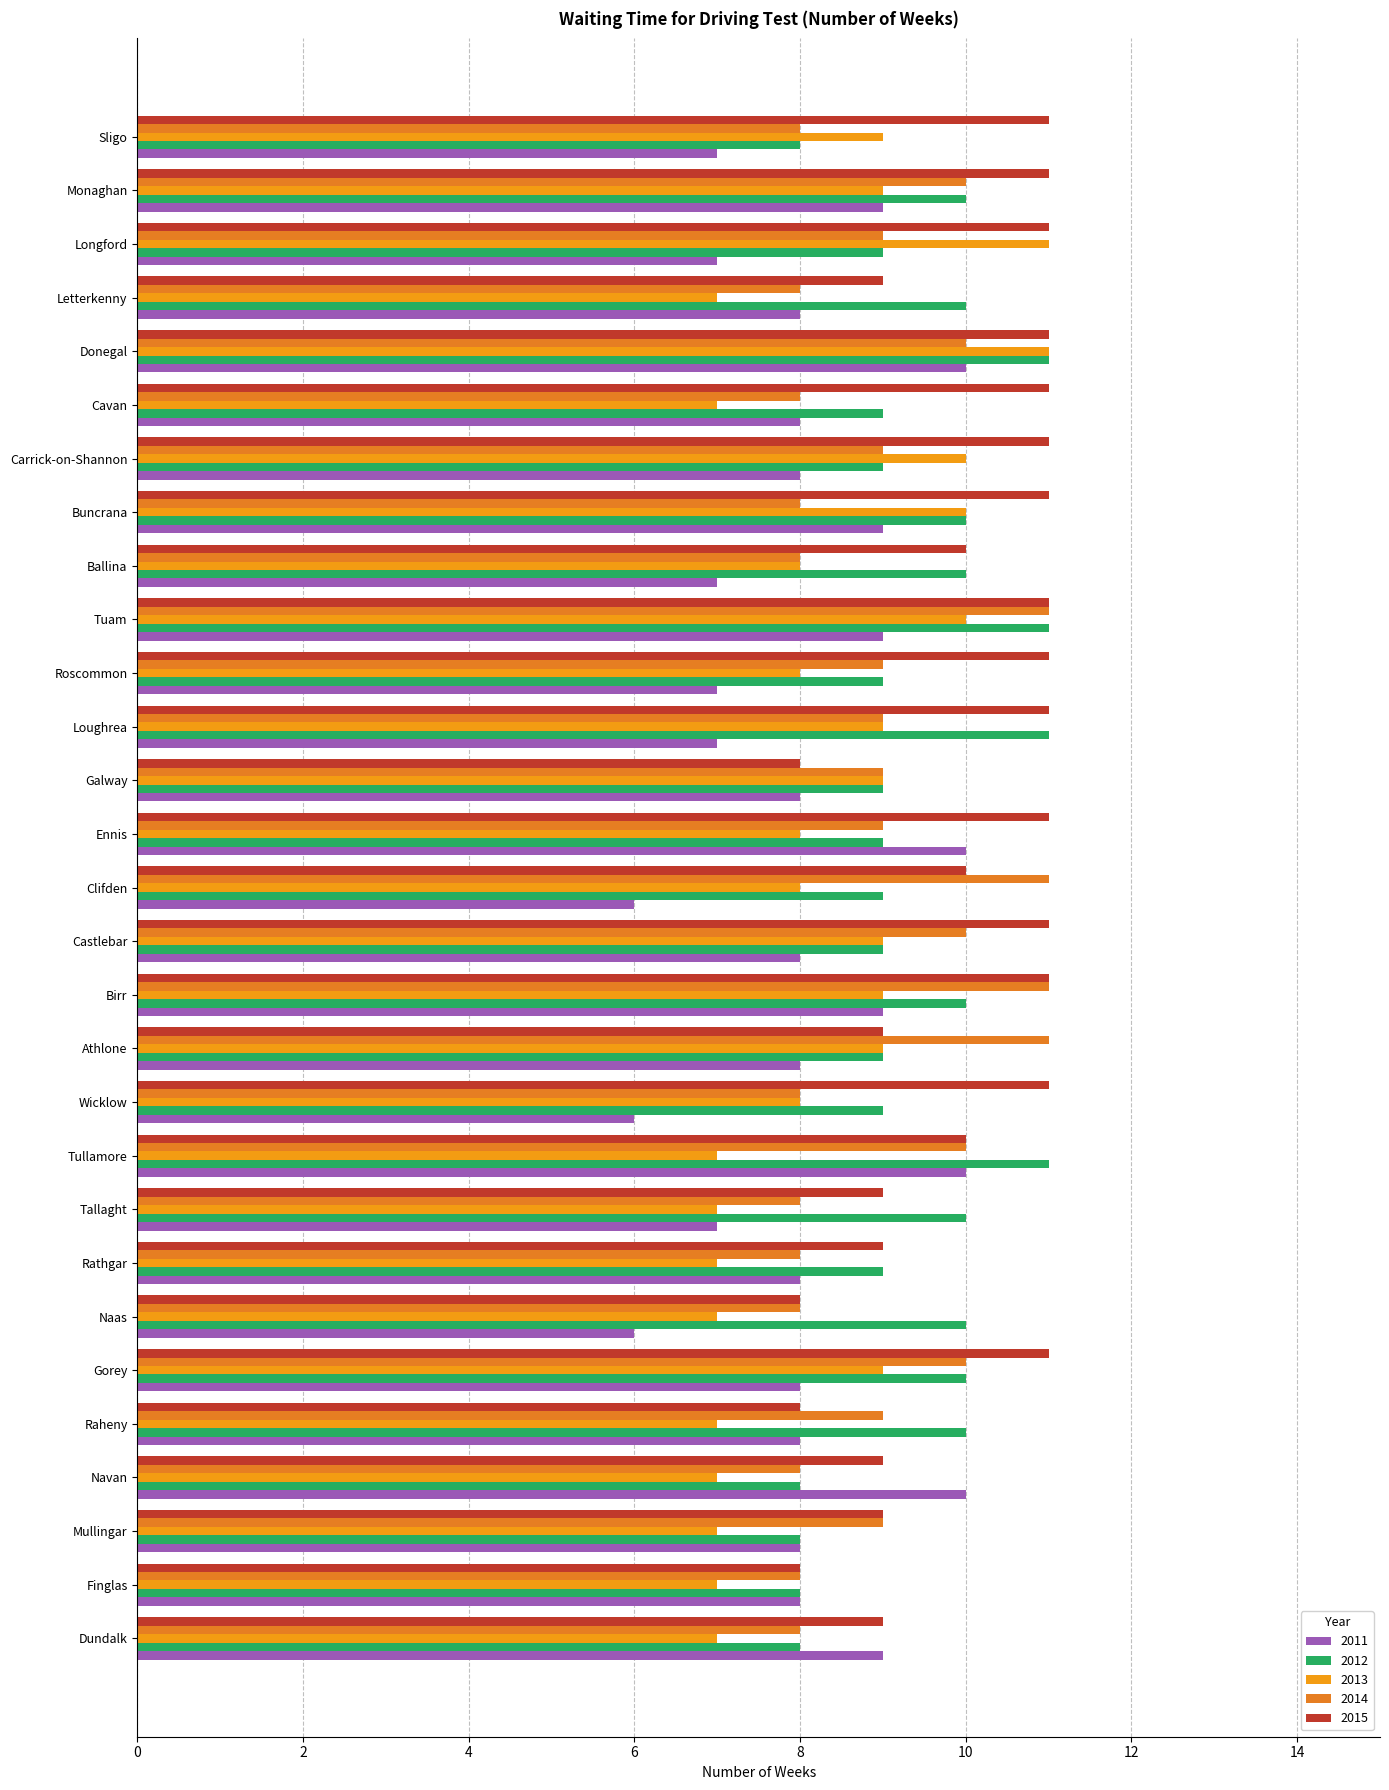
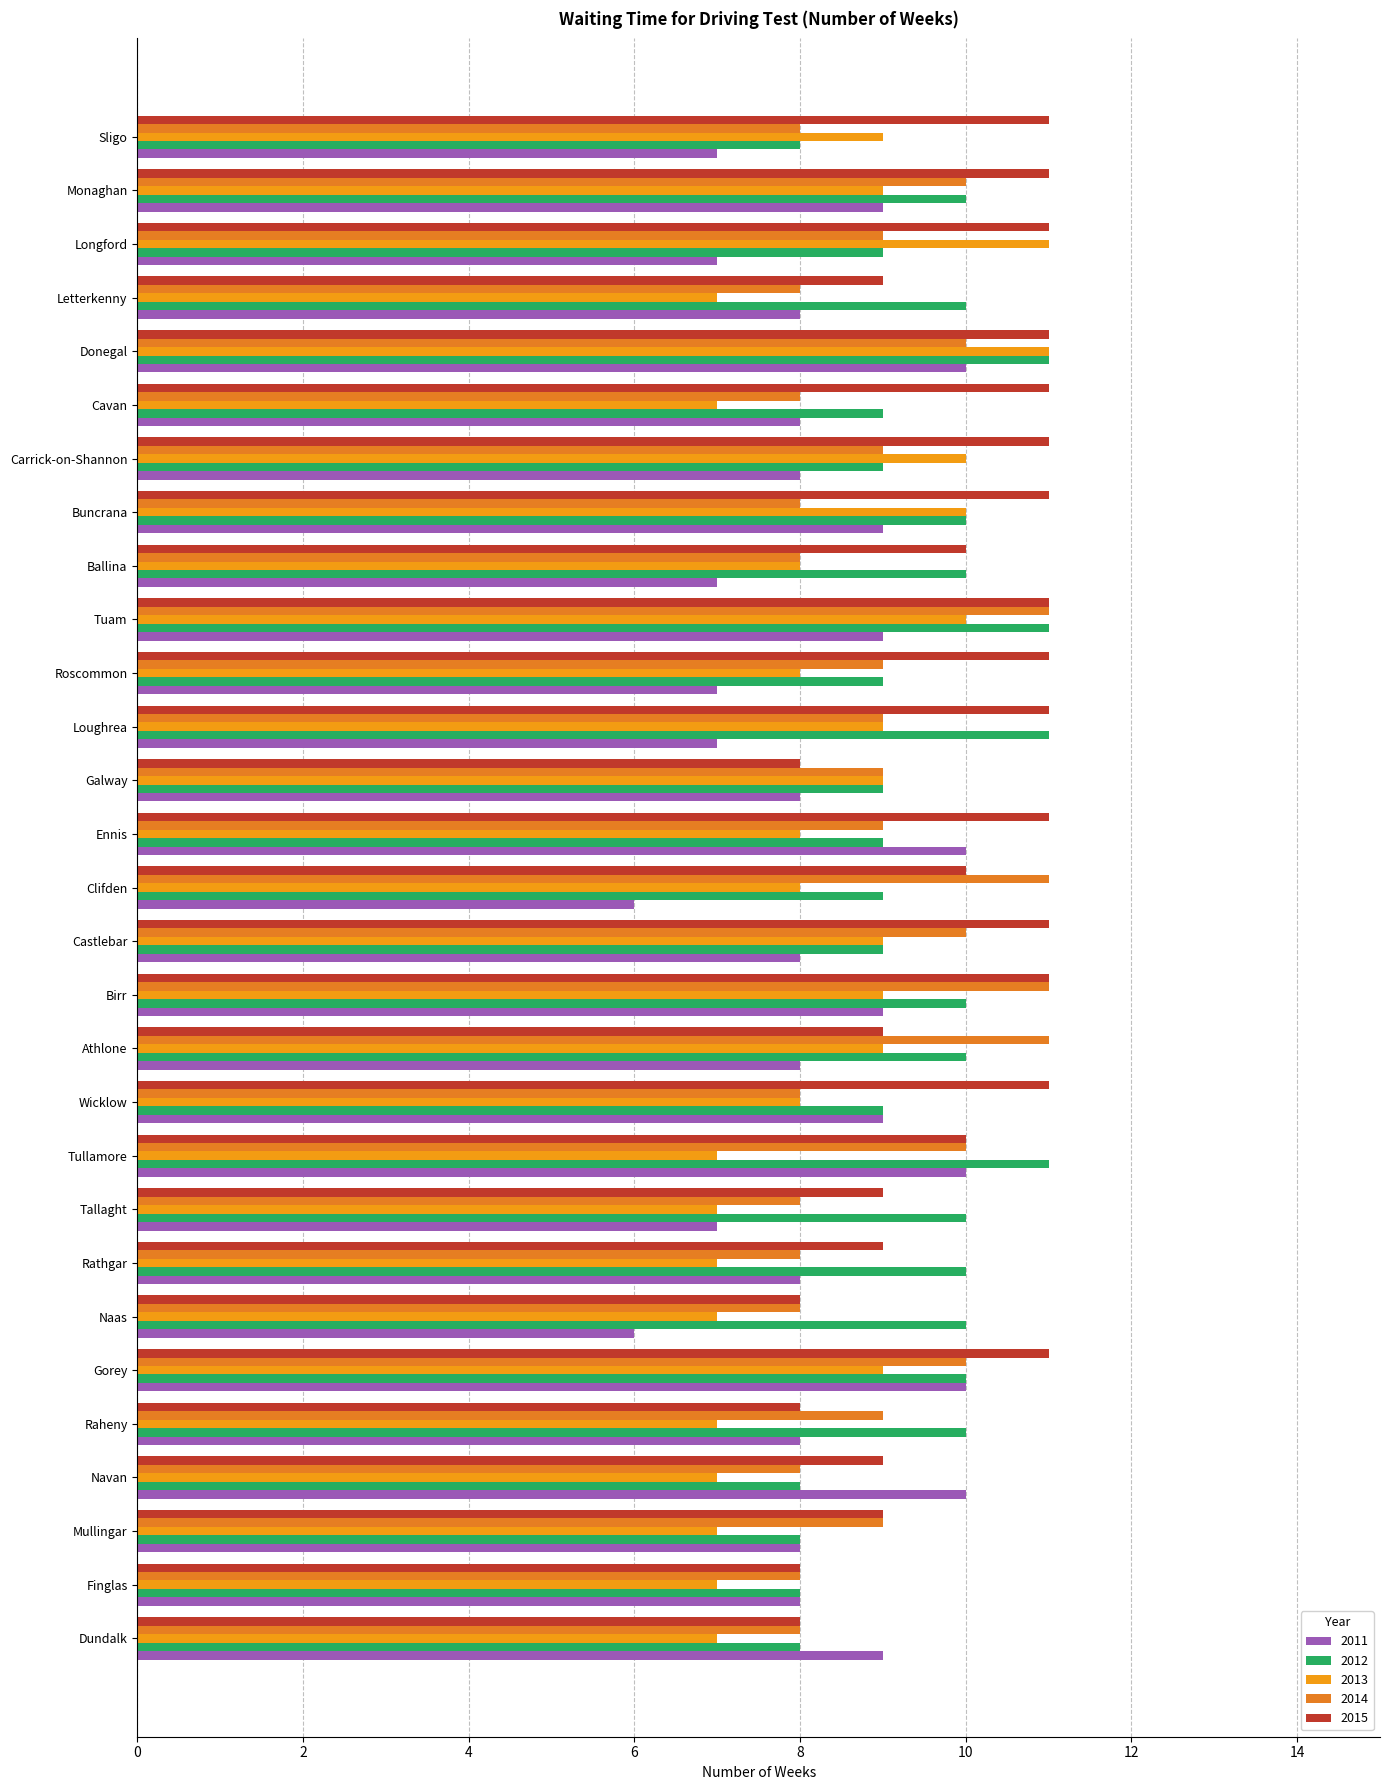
2012, Athlone: 9 -> 10
2011, Wicklow: 6 -> 9
2012, Rathgar: 9 -> 10
2011, Gorey: 8 -> 10
2015, Dundalk: 9 -> 8
